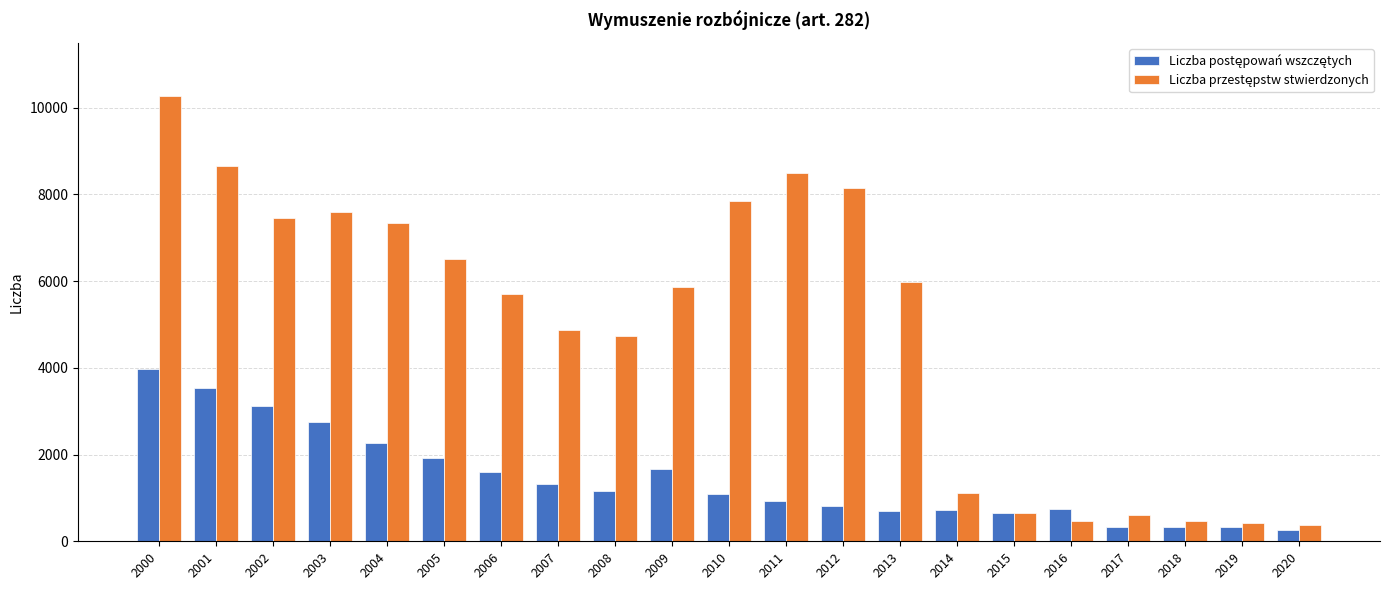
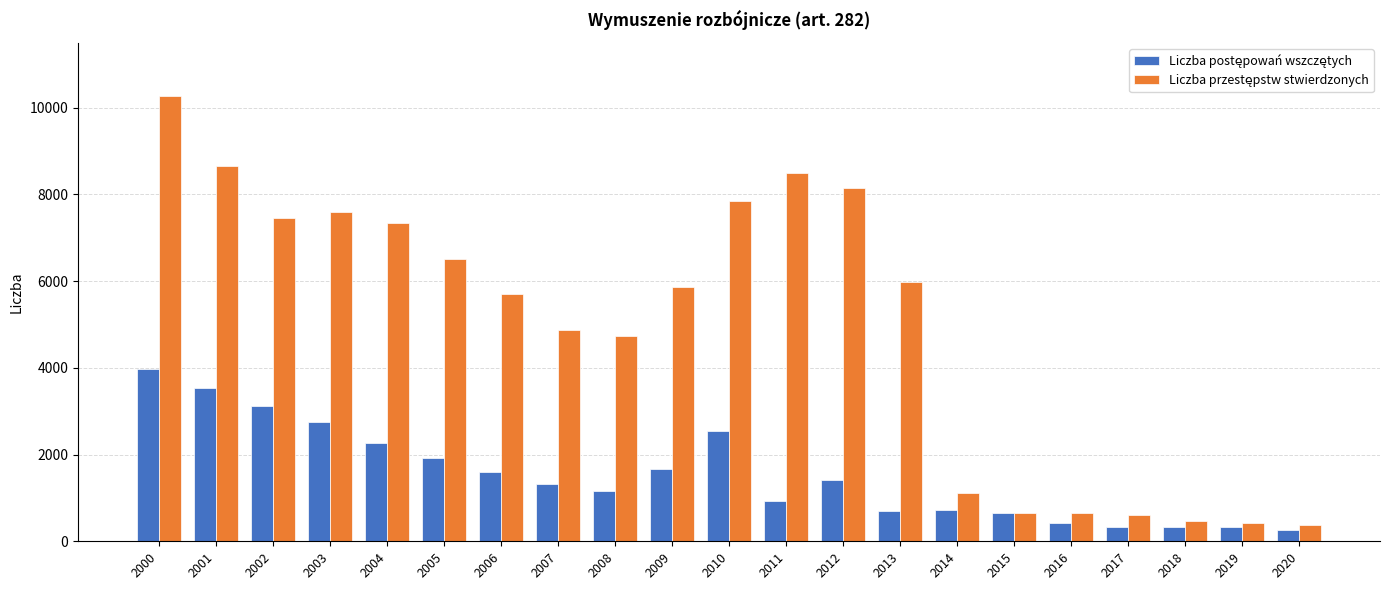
Liczba postępowań wszczętych, 2010: 1100 -> 2600
Liczba postępowań wszczętych, 2012: 800 -> 1400
Liczba postępowań wszczętych, 2016: 700 -> 400
Liczba przestępstw stwierdzonych, 2016: 500 -> 700
